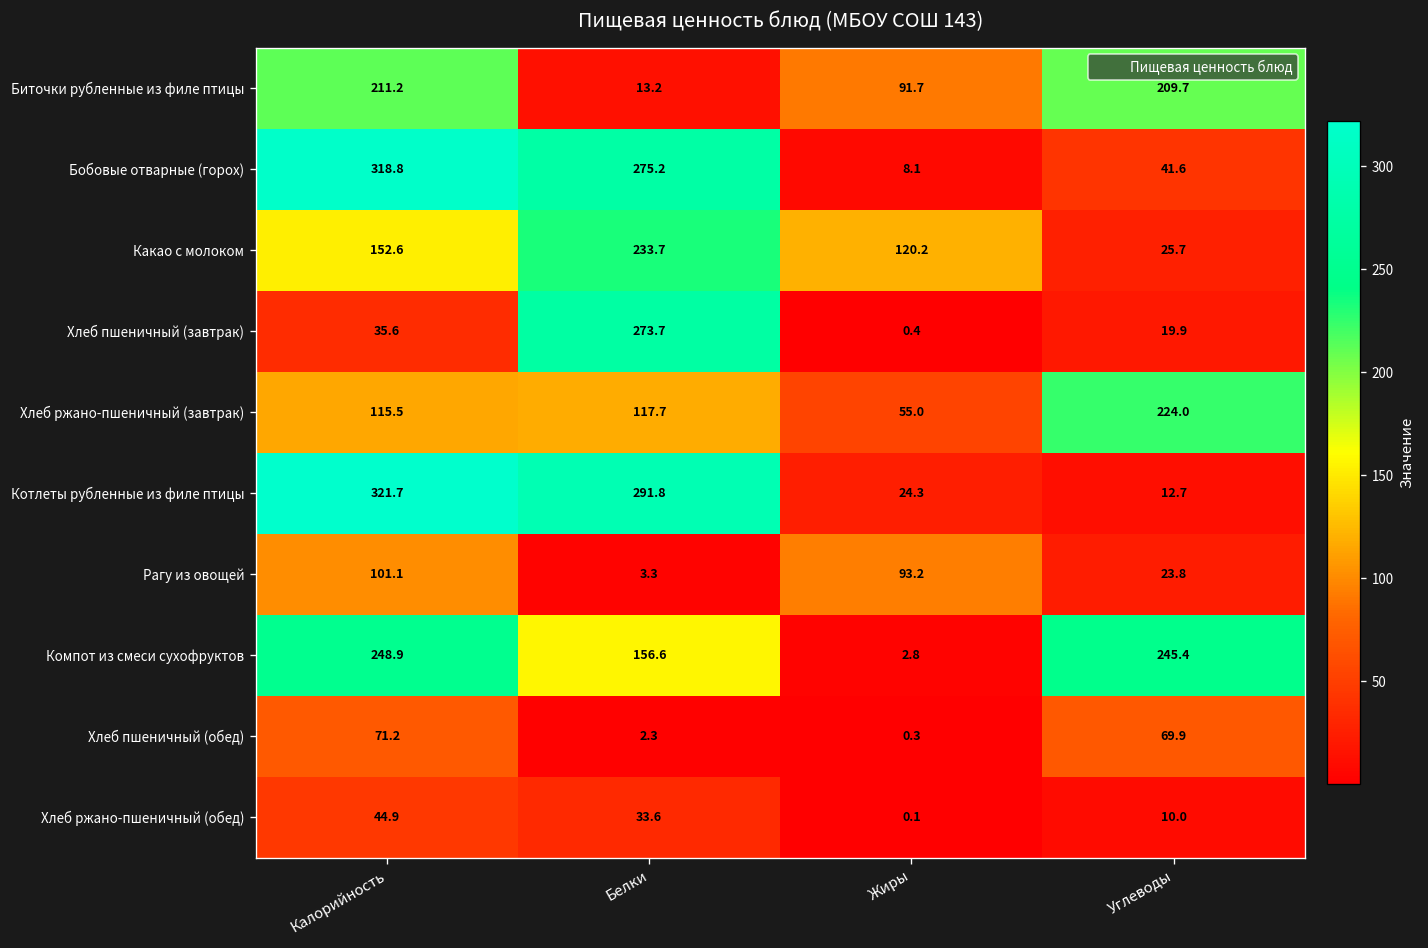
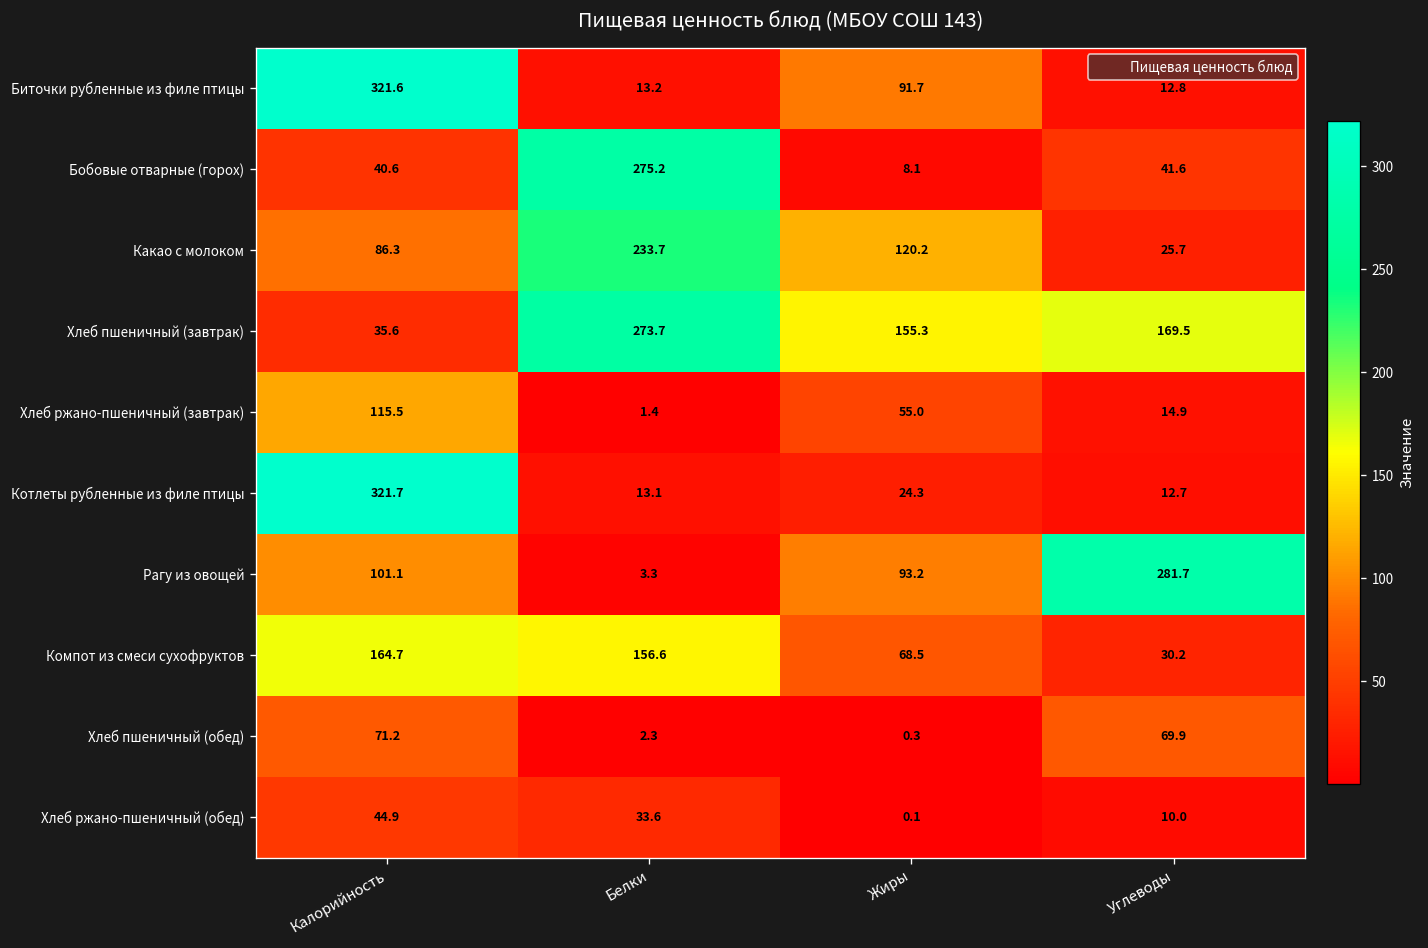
Биточки рубленные из филе птицы, Калорийность: 211.2 -> 321.6
Биточки рубленные из филе птицы, Углеводы: 209.7 -> 12.8
Бобовые отварные (горох), Калорийность: 318.8 -> 40.6
Какао с молоком, Калорийность: 152.6 -> 86.3
Хлеб пшеничный (завтрак), Жиры: 0.4 -> 155.3
Хлеб пшеничный (завтрак), Углеводы: 19.9 -> 169.5
Хлеб ржано-пшеничный (завтрак), Белки: 117.7 -> 1.4
Хлеб ржано-пшеничный (завтрак), Углеводы: 224.0 -> 14.9
Котлеты рубленные из филе птицы, Белки: 291.8 -> 13.1
Рагу из овощей, Углеводы: 23.8 -> 281.7
Компот из смеси сухофруктов, Калорийность: 248.9 -> 164.7
Компот из смеси сухофруктов, Жиры: 2.8 -> 68.5
Компот из смеси сухофруктов, Углеводы: 245.4 -> 30.2
